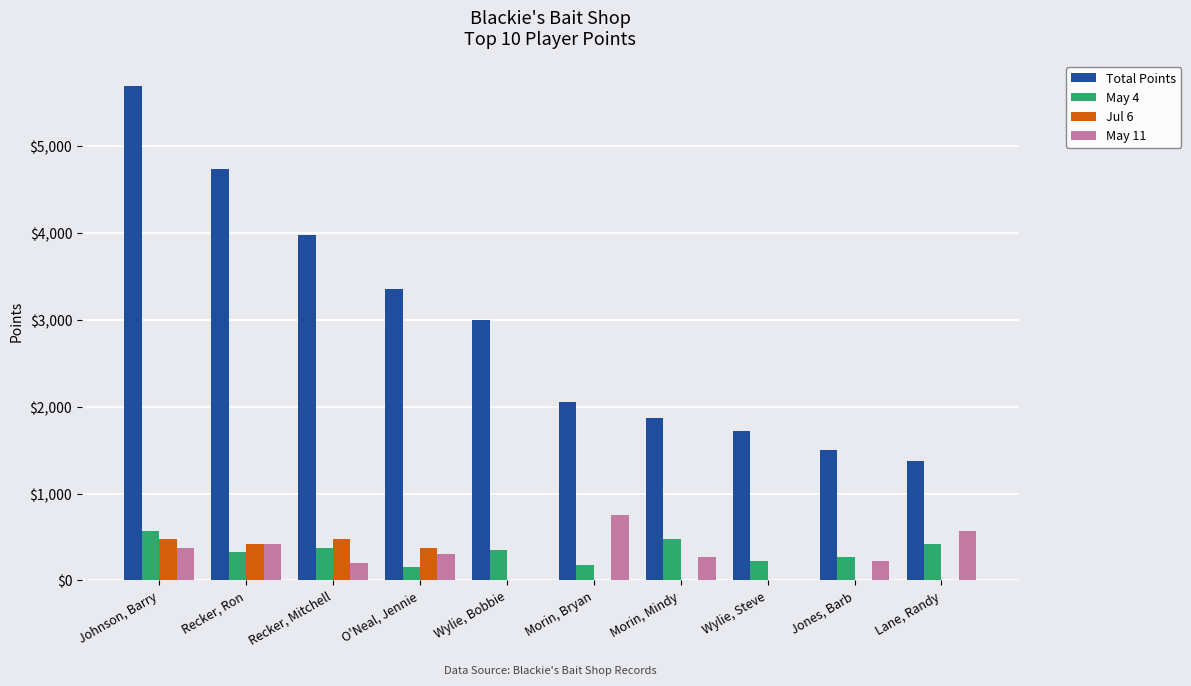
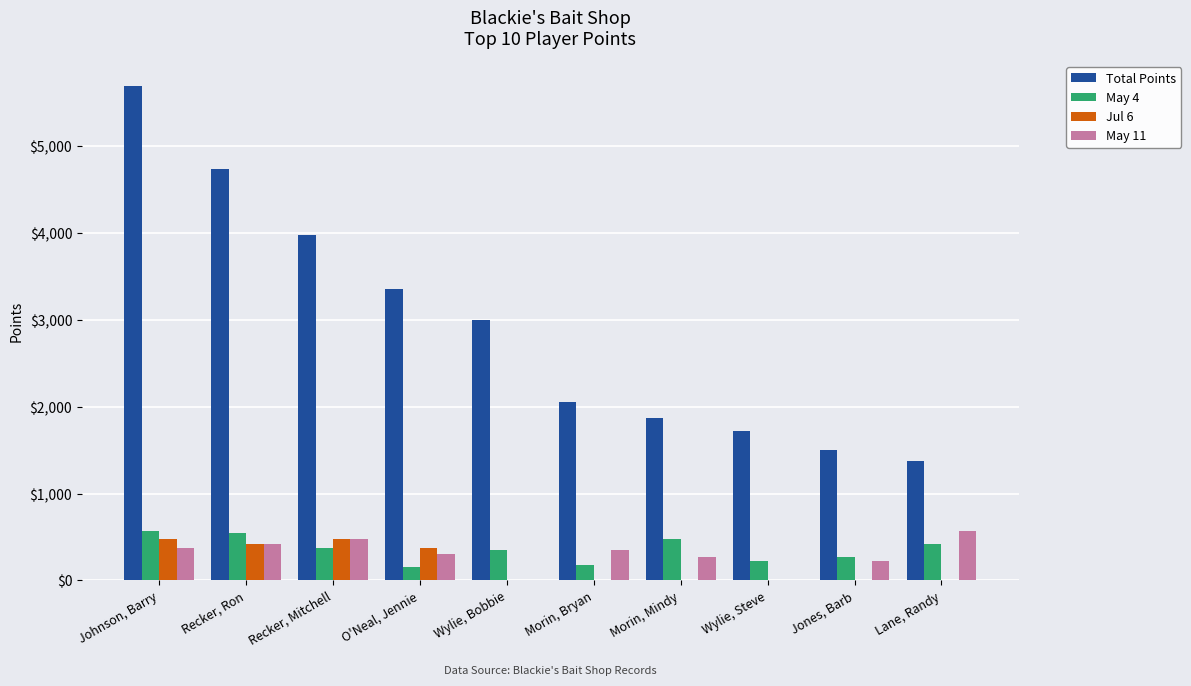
May 4, Recker, Ron: $300 -> $600
May 11, Recker, Mitchell: $200 -> $500
May 11, Morin, Bryan: $800 -> $400
